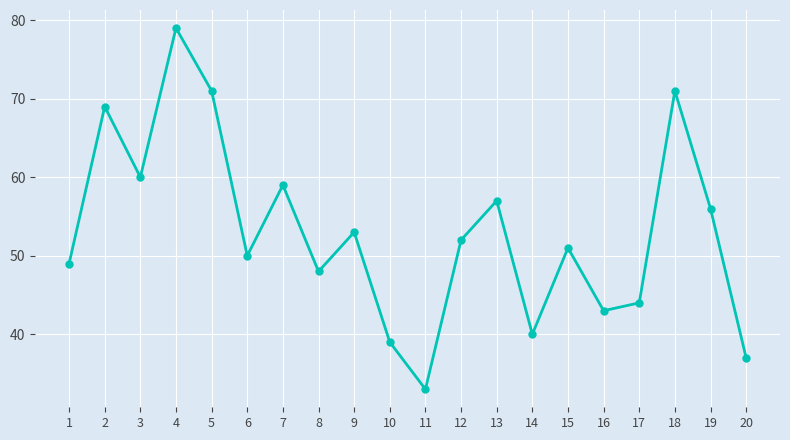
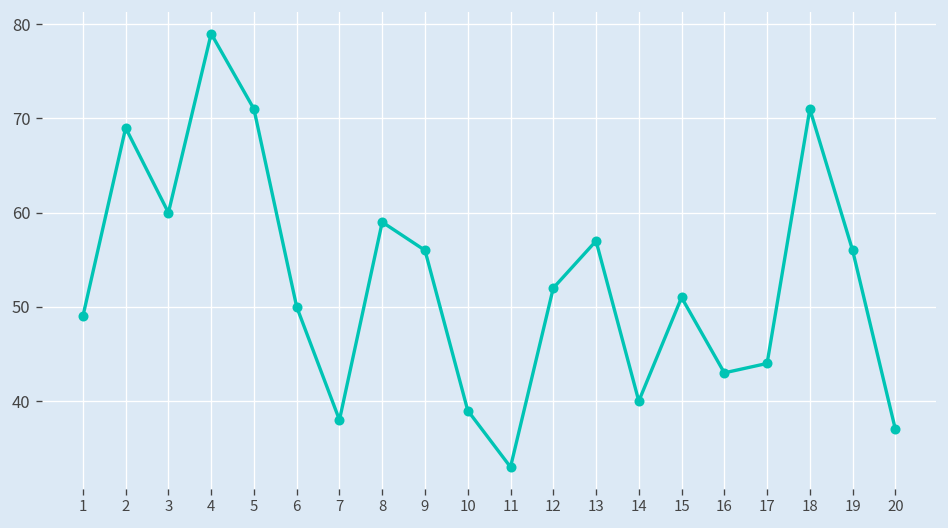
7: 59 -> 38
8: 48 -> 59
9: 53 -> 56
